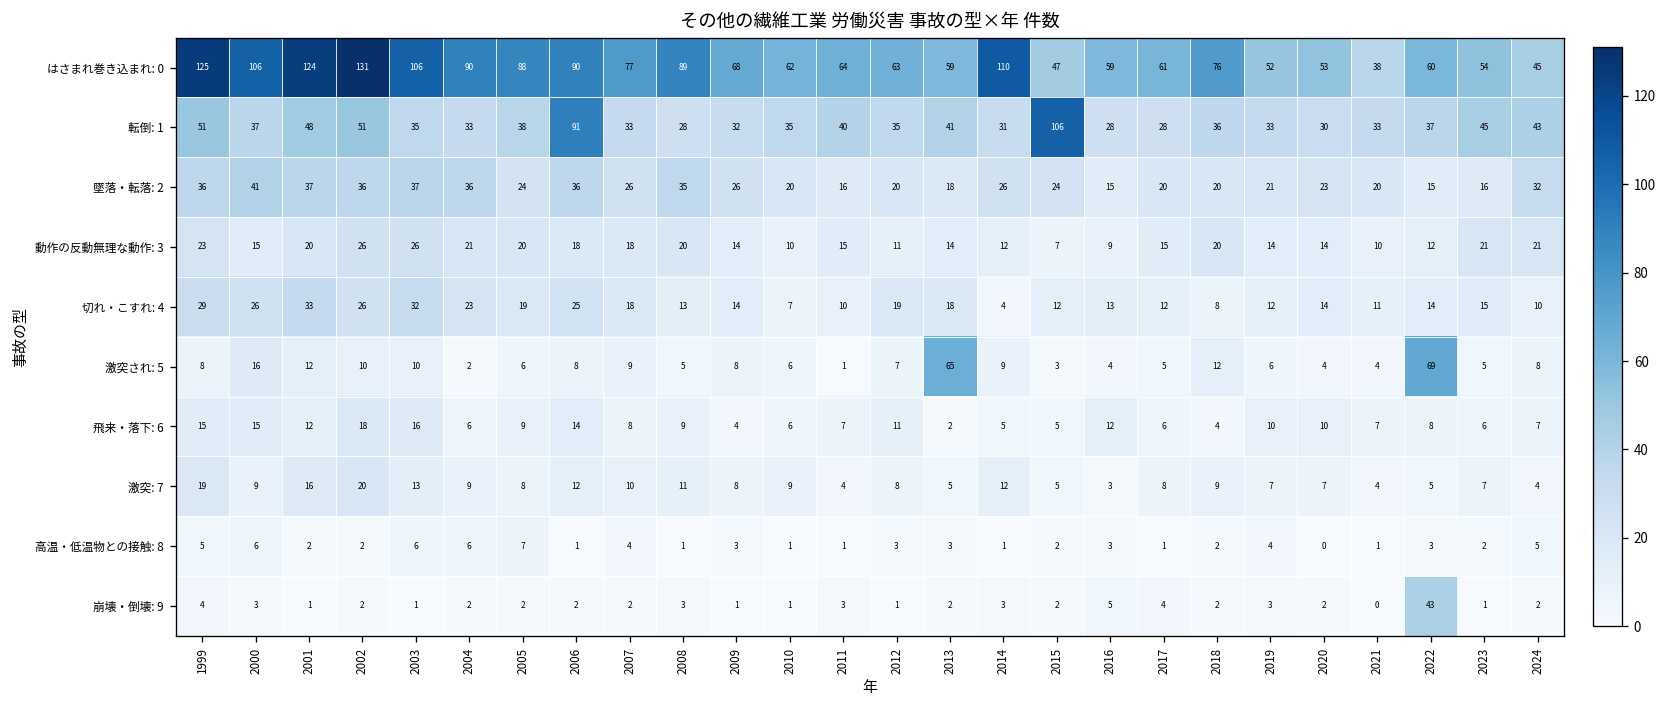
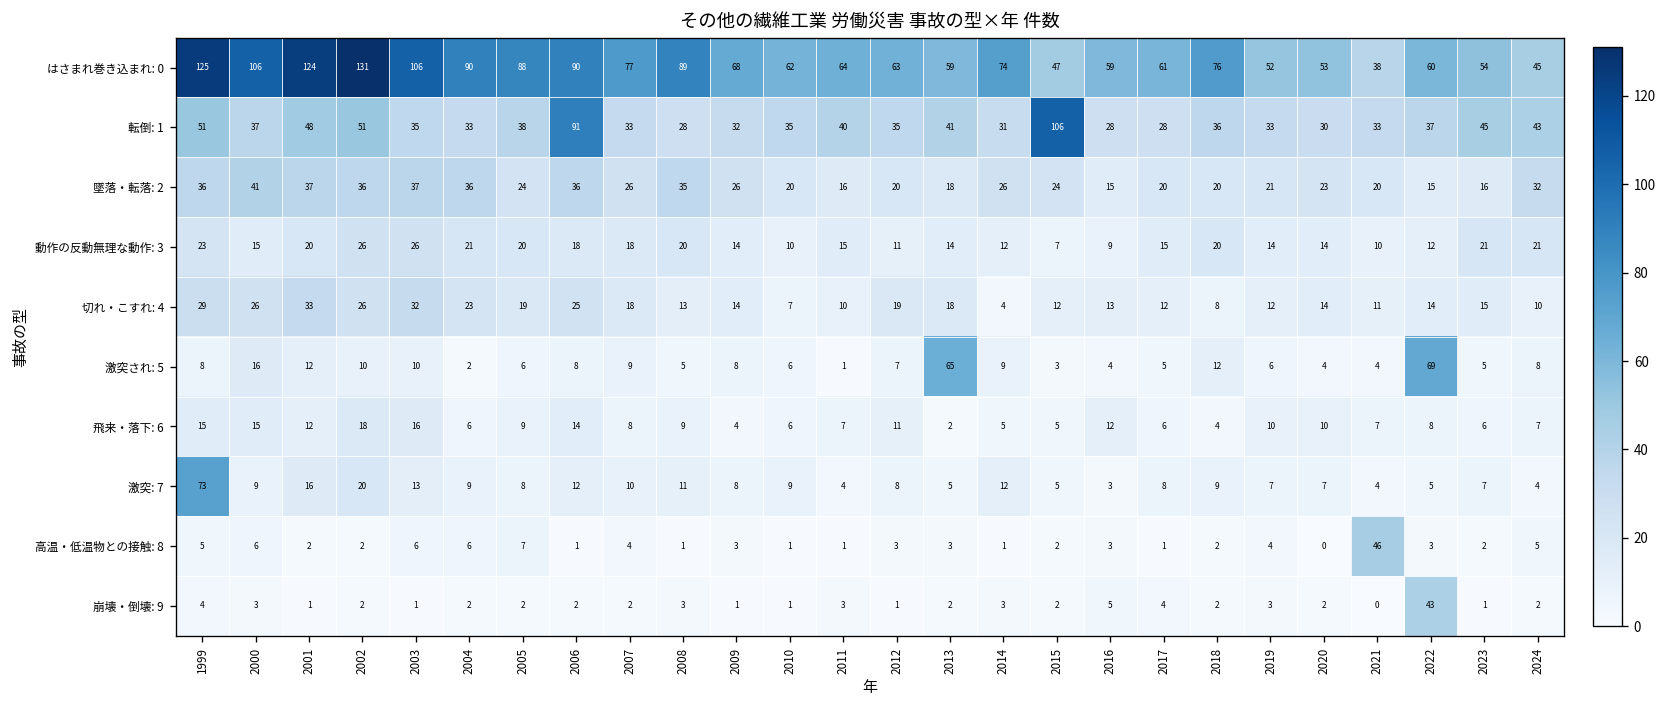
はさまれ巻き込まれ: 0, 2014: 110 -> 74
激突: 7, 1999: 19 -> 73
高温・低温物との接触: 8, 2021: 1 -> 46
